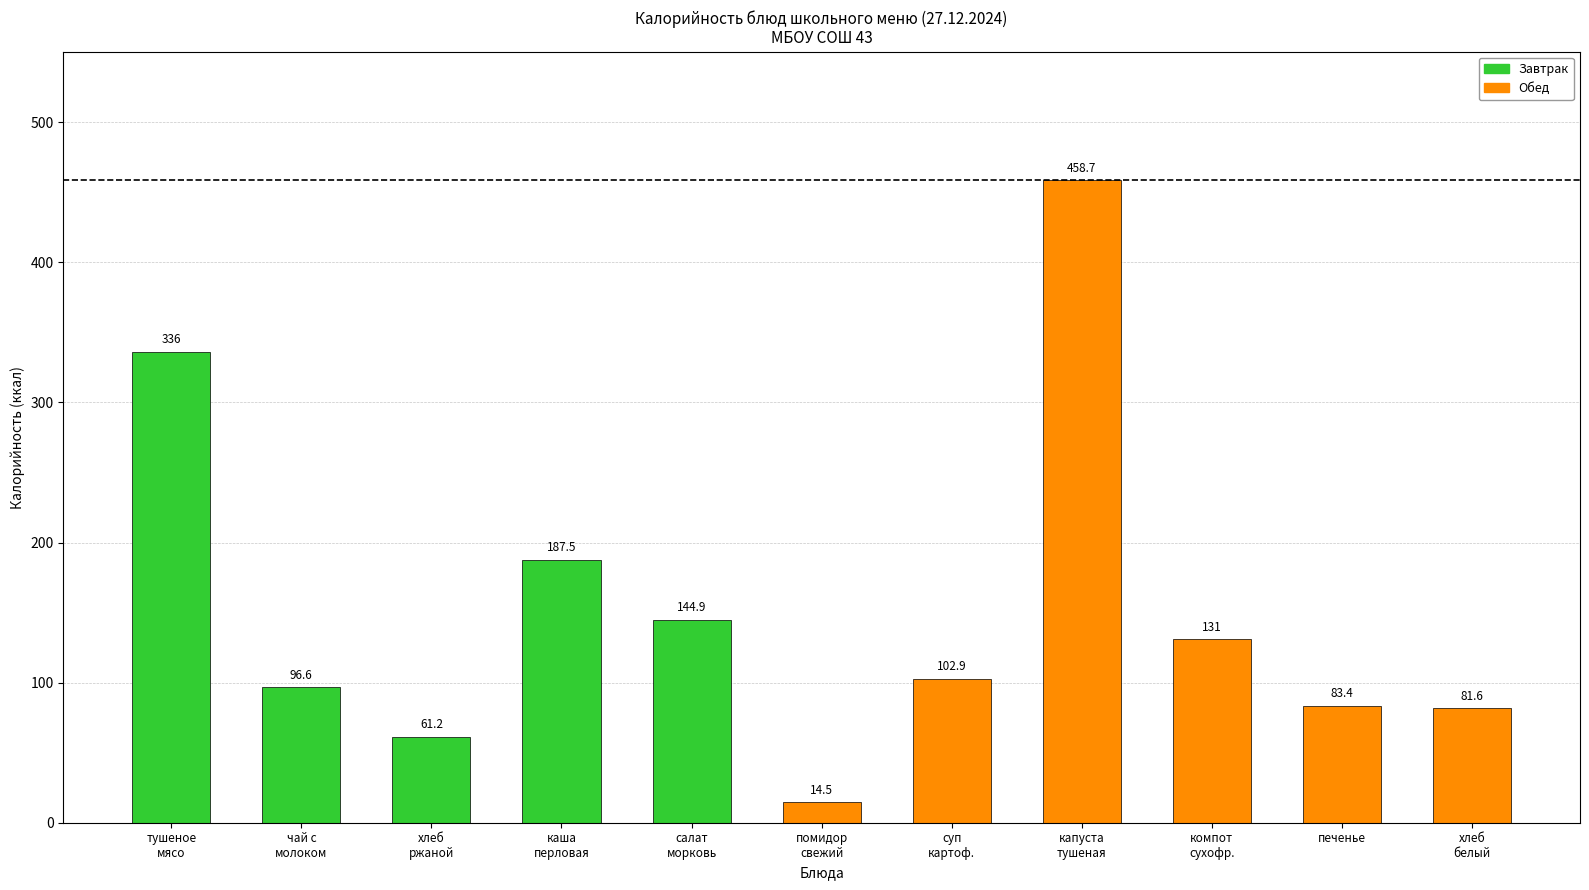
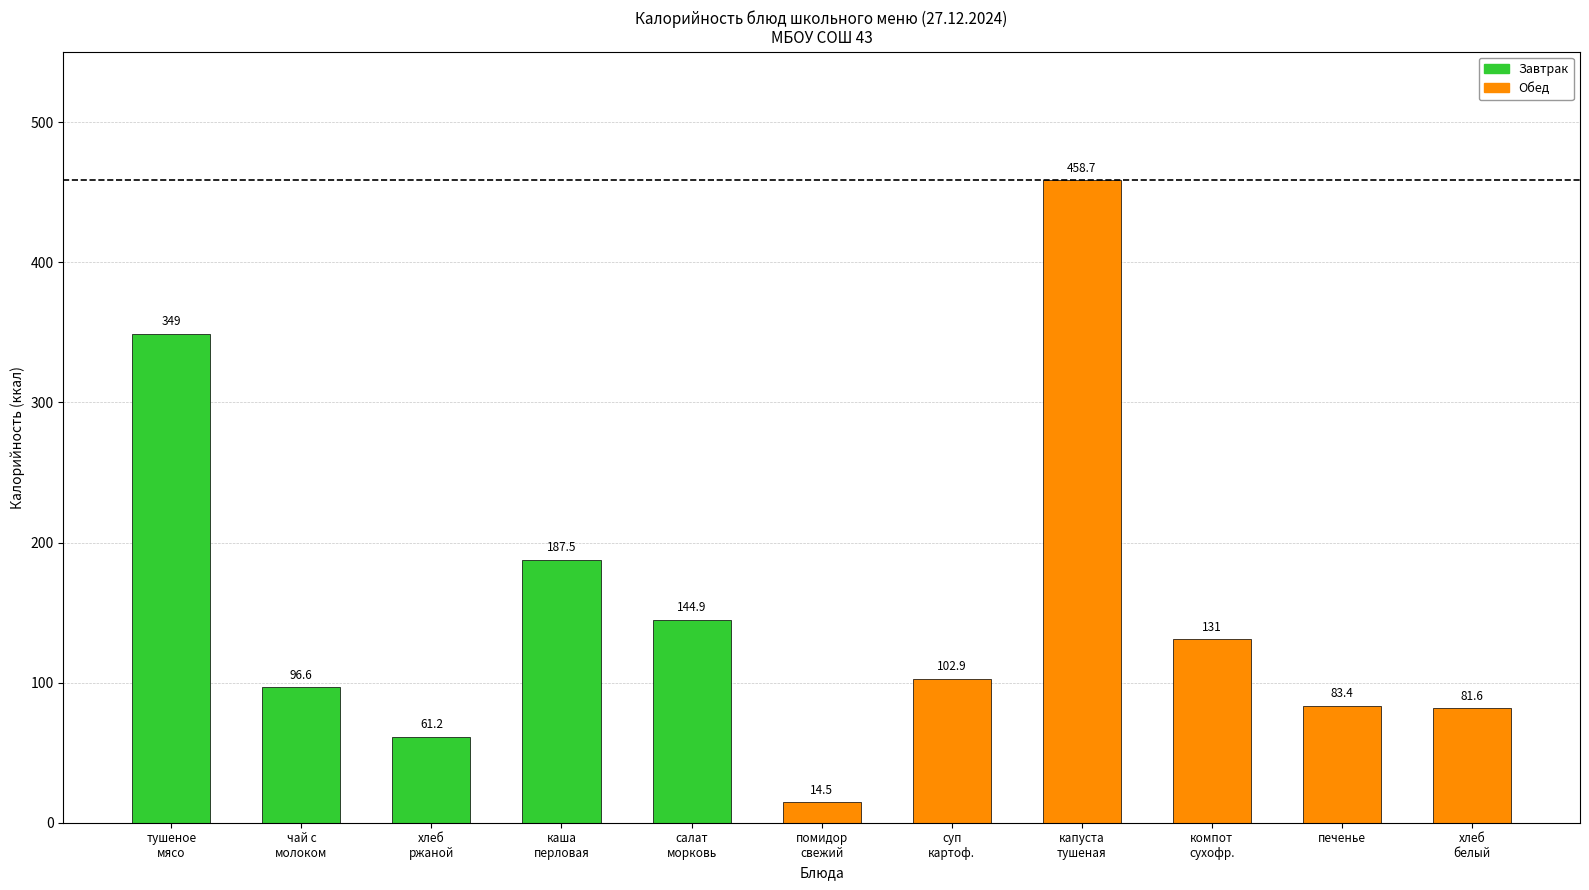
тушеное мясо: 336 -> 349
